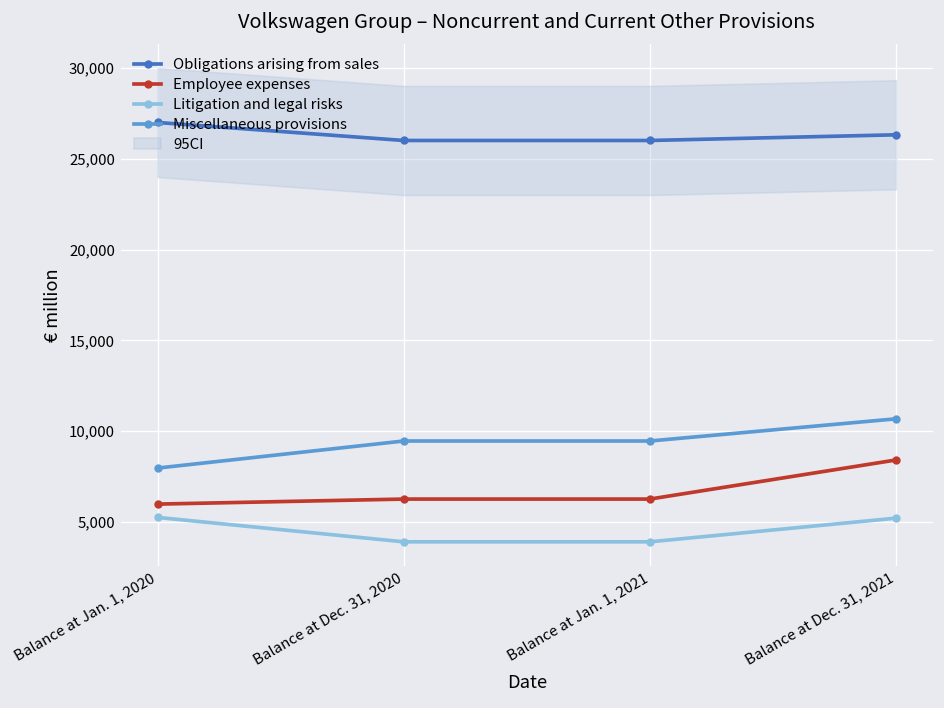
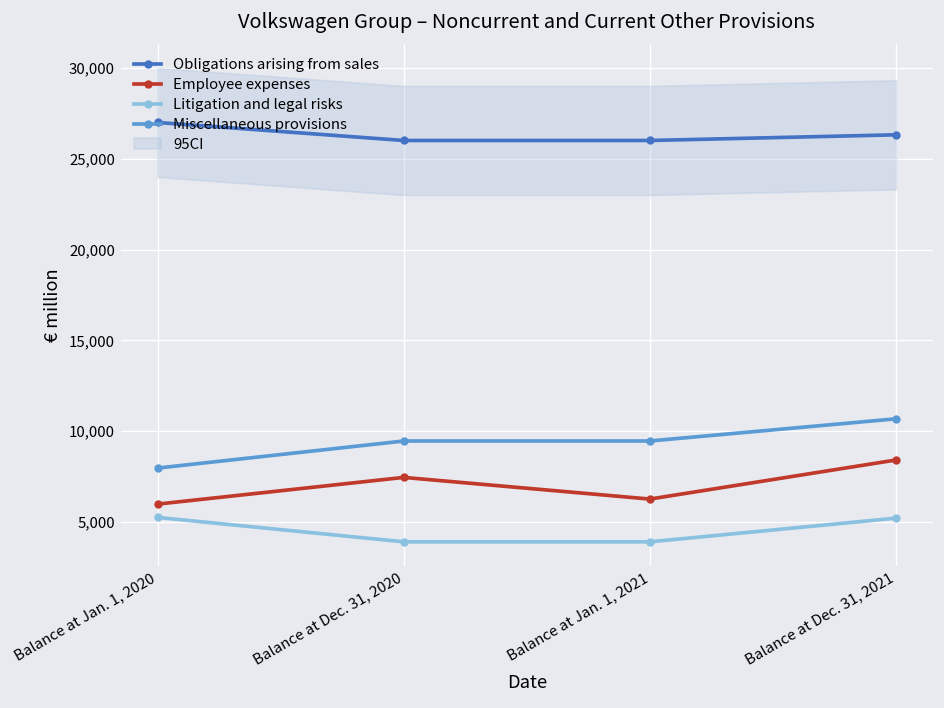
Employee expenses, Balance at Dec. 31, 2020: 6,300 -> 7,500
